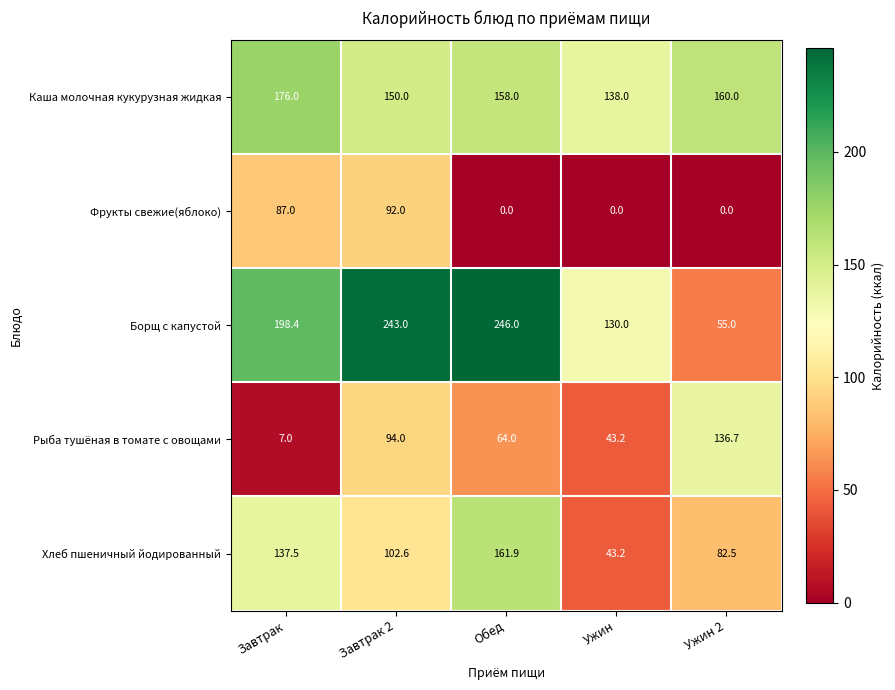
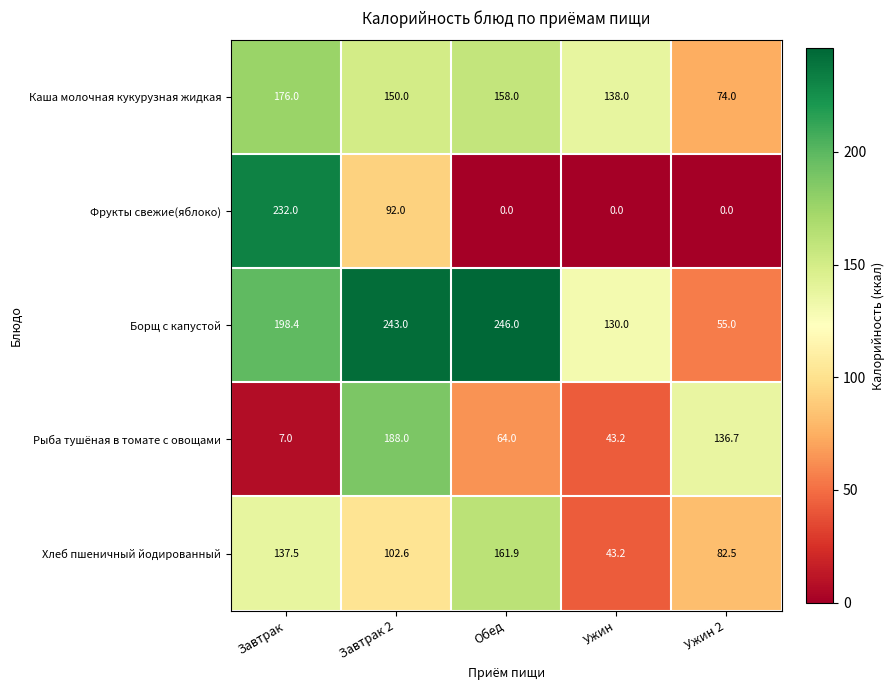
Каша молочная кукурузная жидкая, Ужин 2: 160.0 -> 74.0
Фрукты свежие(яблоко), Завтрак: 87.0 -> 232.0
Рыба тушёная в томате с овощами, Завтрак 2: 94.0 -> 188.0
